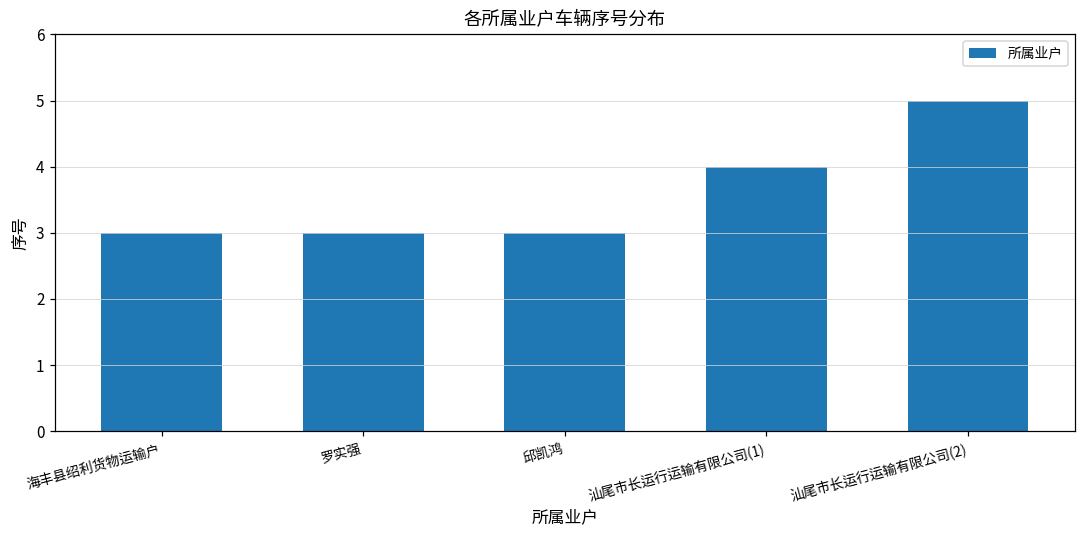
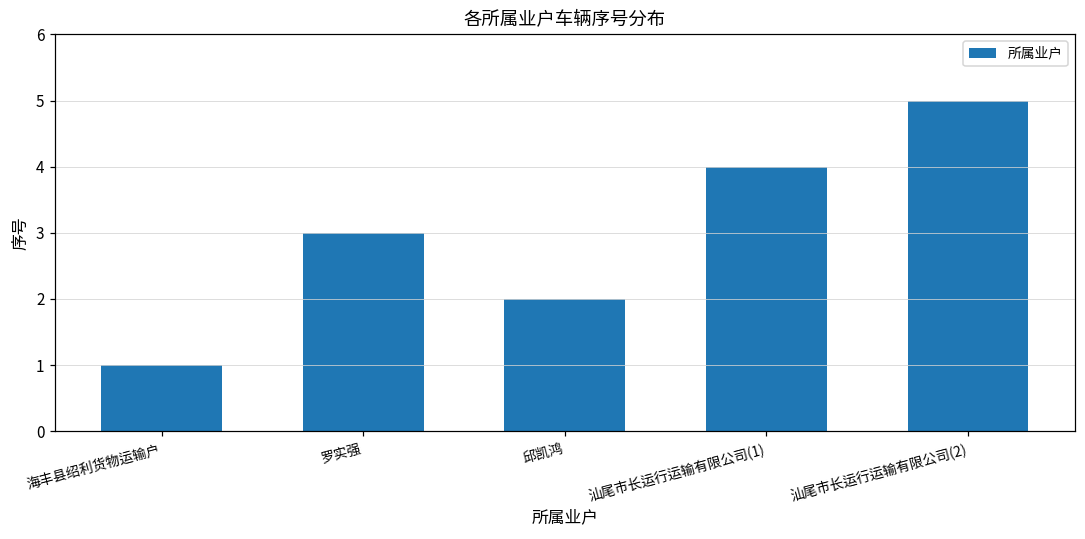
海丰县绍利货物运输户: 3 -> 1
邱凯鸿: 3 -> 2
